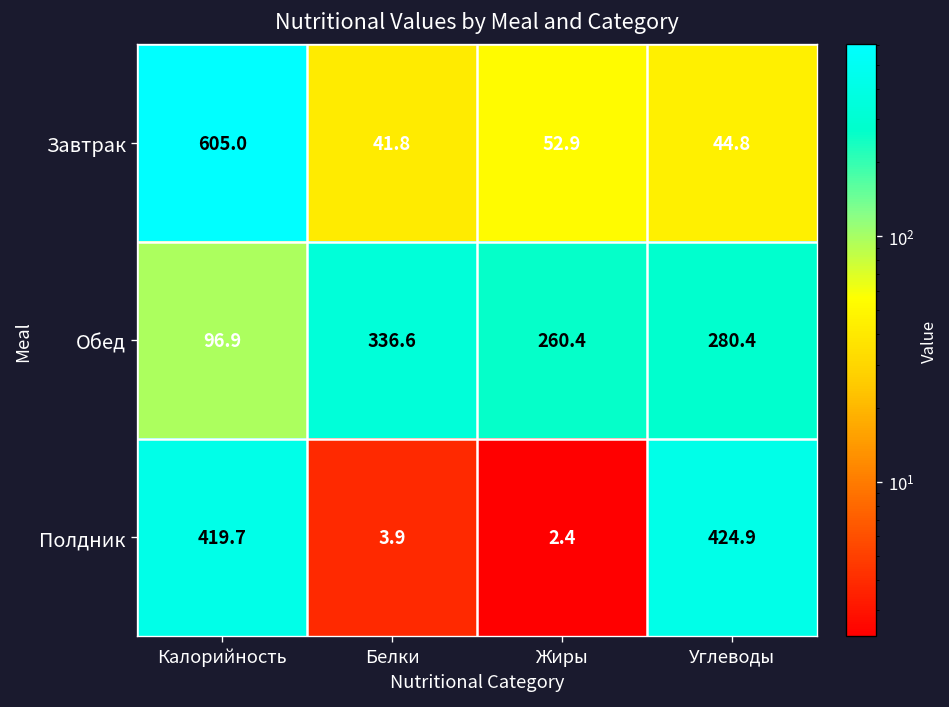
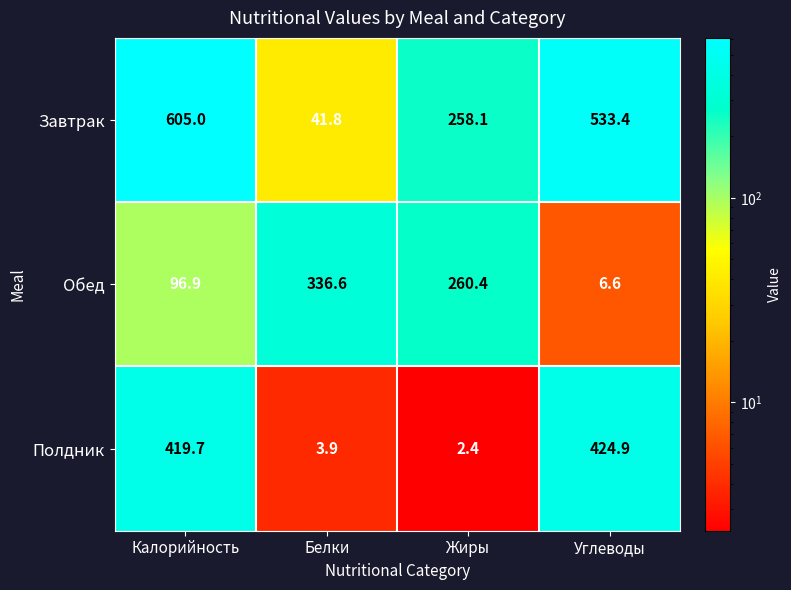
Завтрак, Жиры: 52.9 -> 258.1
Завтрак, Углеводы: 44.8 -> 533.4
Обед, Углеводы: 280.4 -> 6.6
